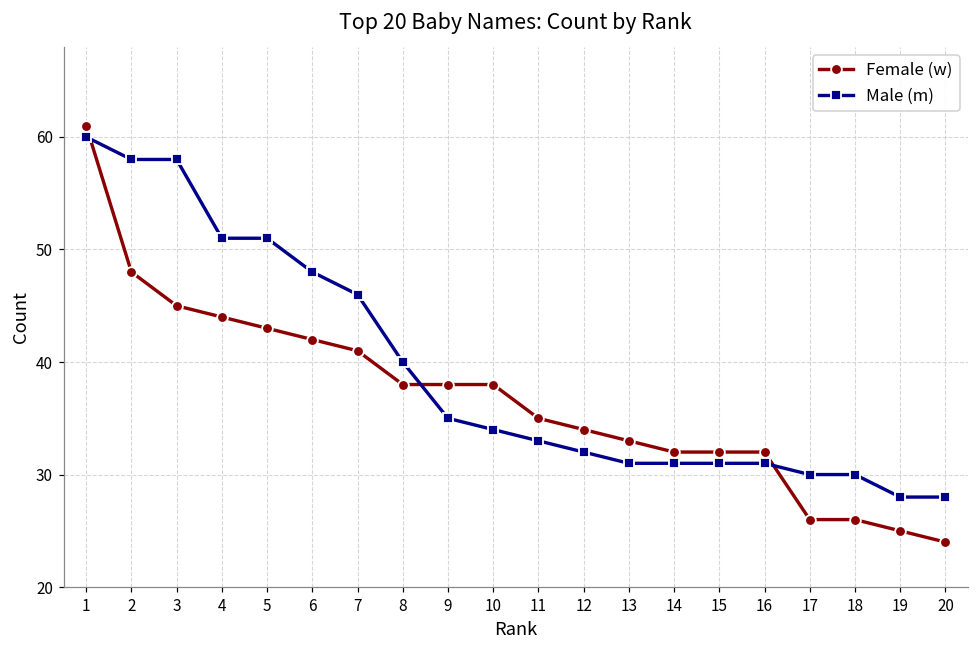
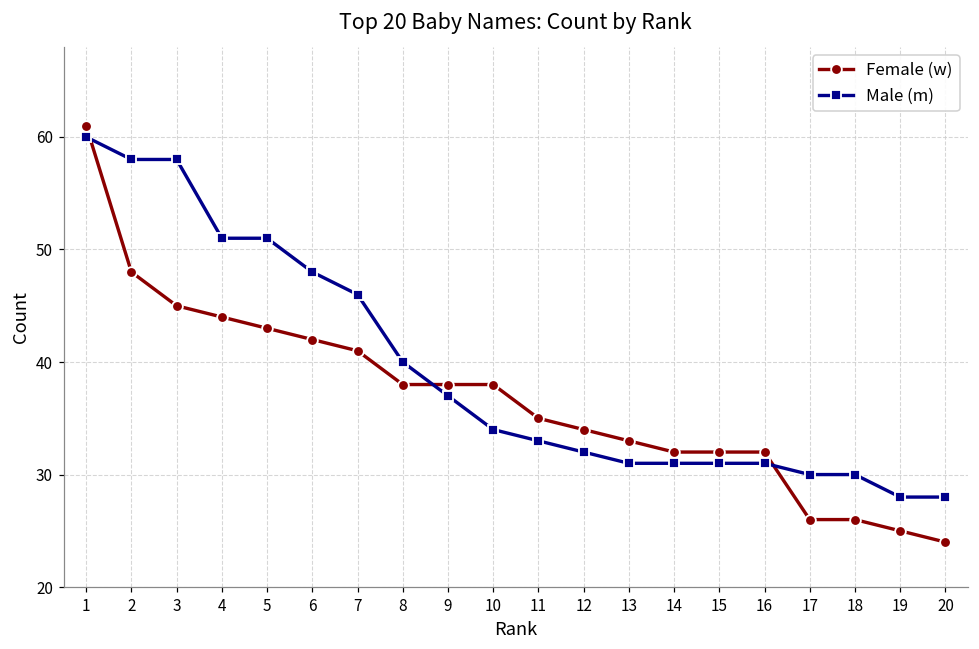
Male (m), 9: 35 -> 37
